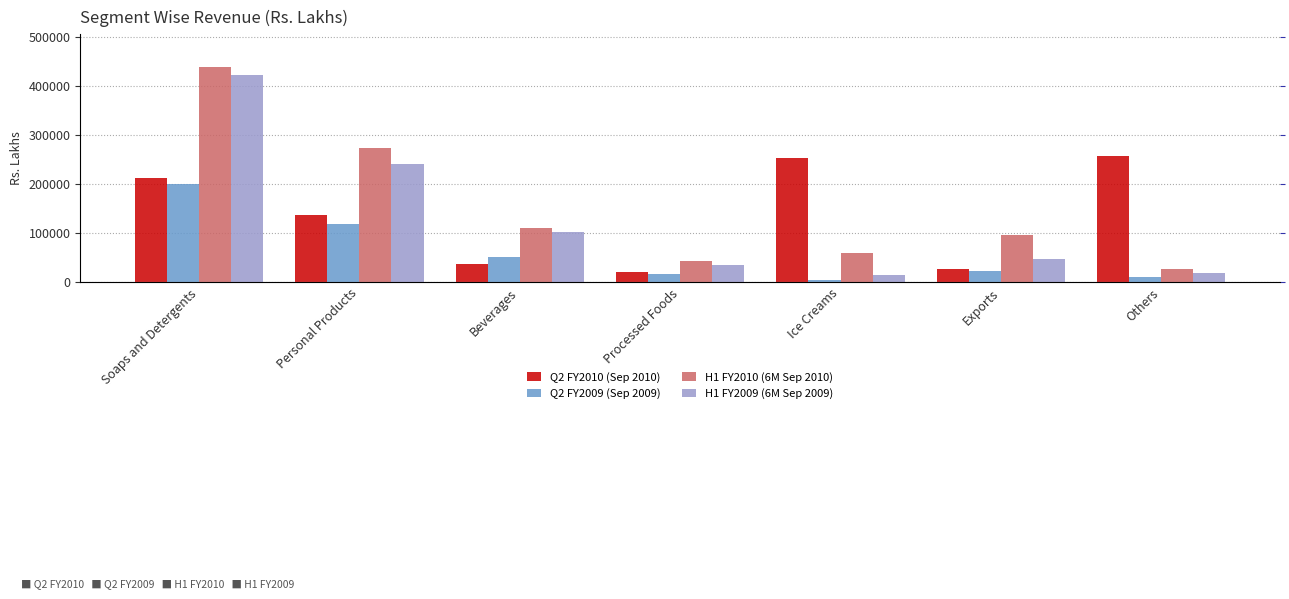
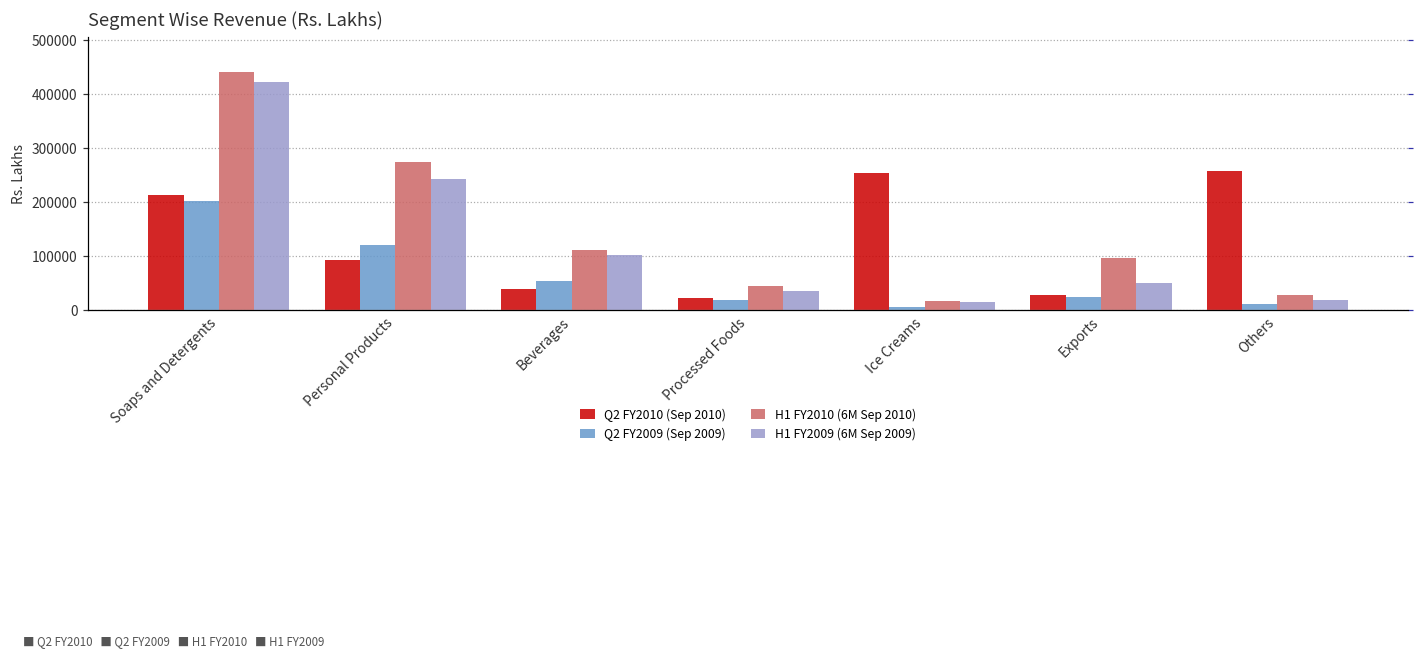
Q2 FY2010 (Sep 2010), Personal Products: 140000 -> 90000
H1 FY2010 (6M Sep 2010), Ice Creams: 60000 -> 20000
